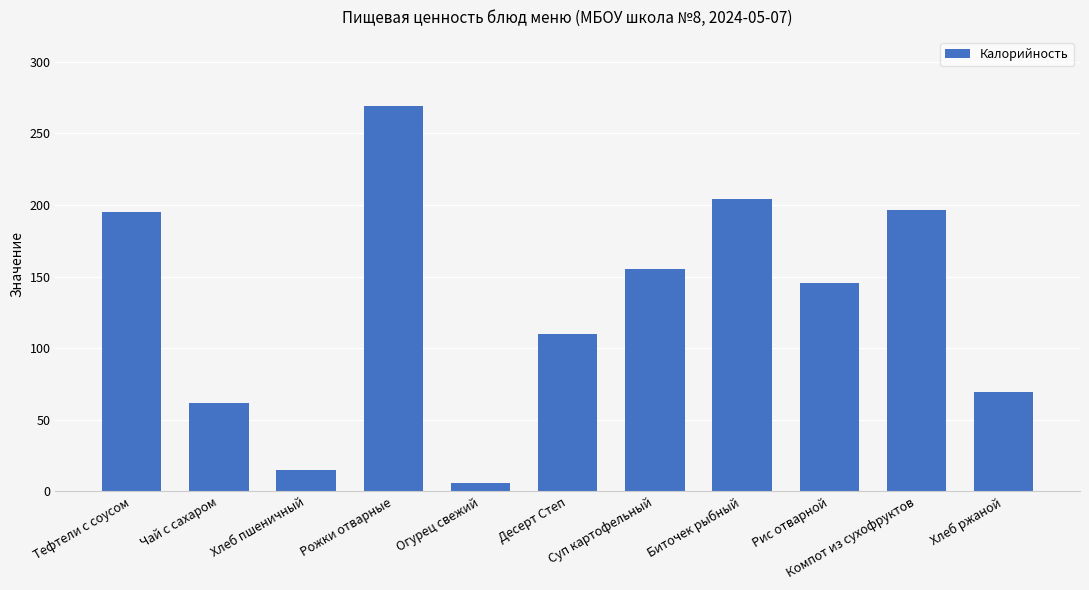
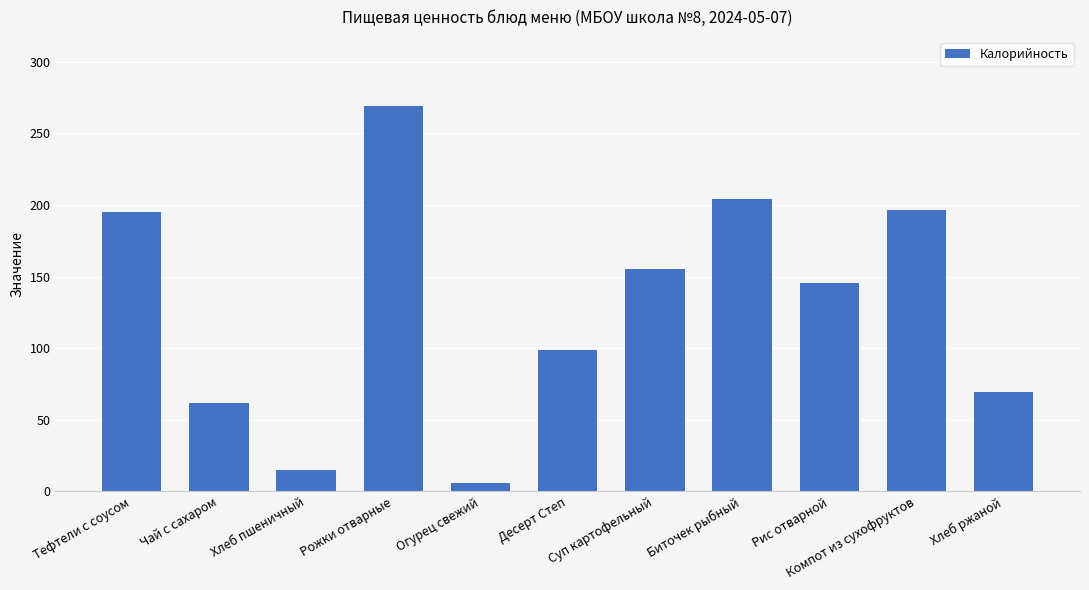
Десерт Степ: 110 -> 99
